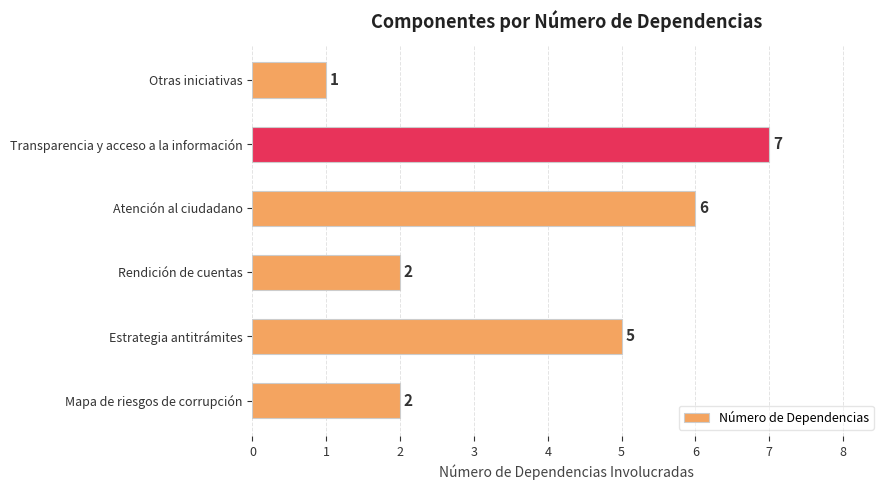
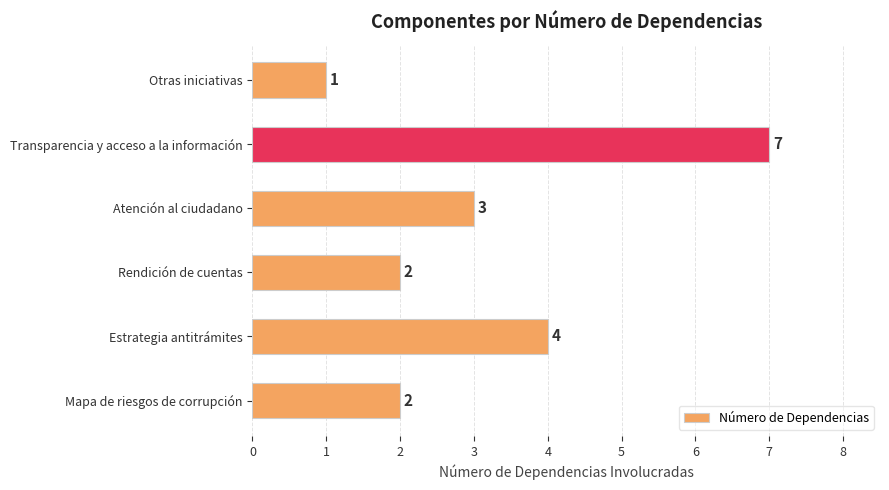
Atención al ciudadano: 6 -> 3
Estrategia antitrámites: 5 -> 4
